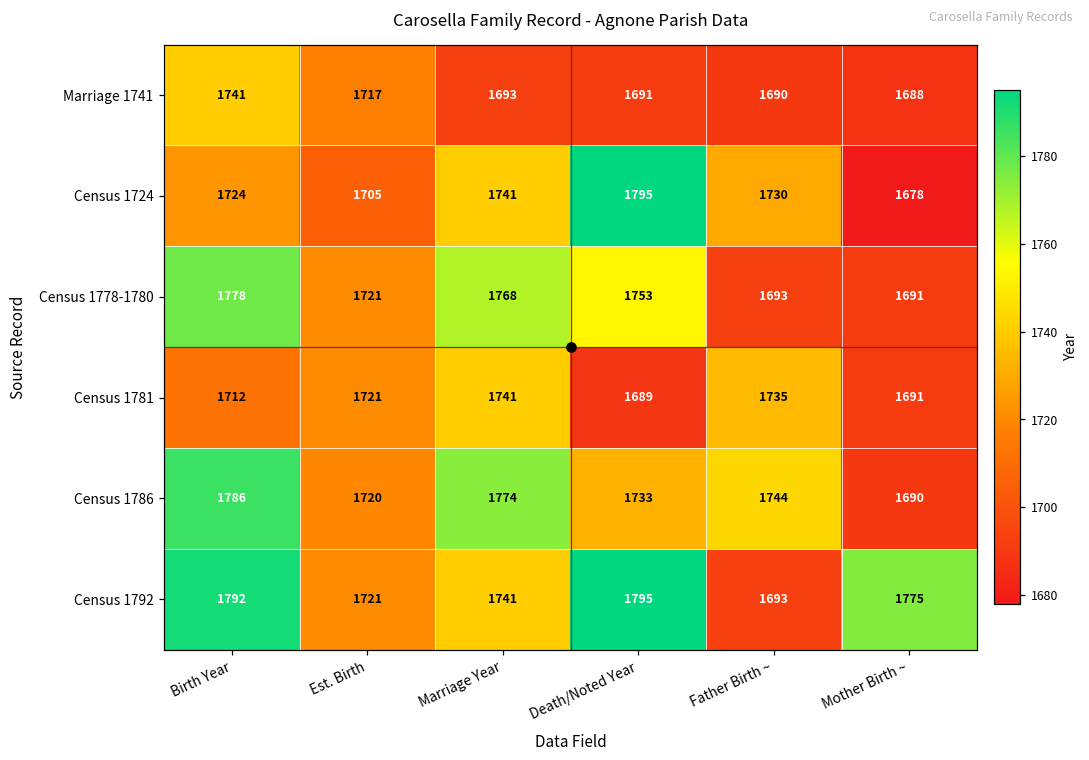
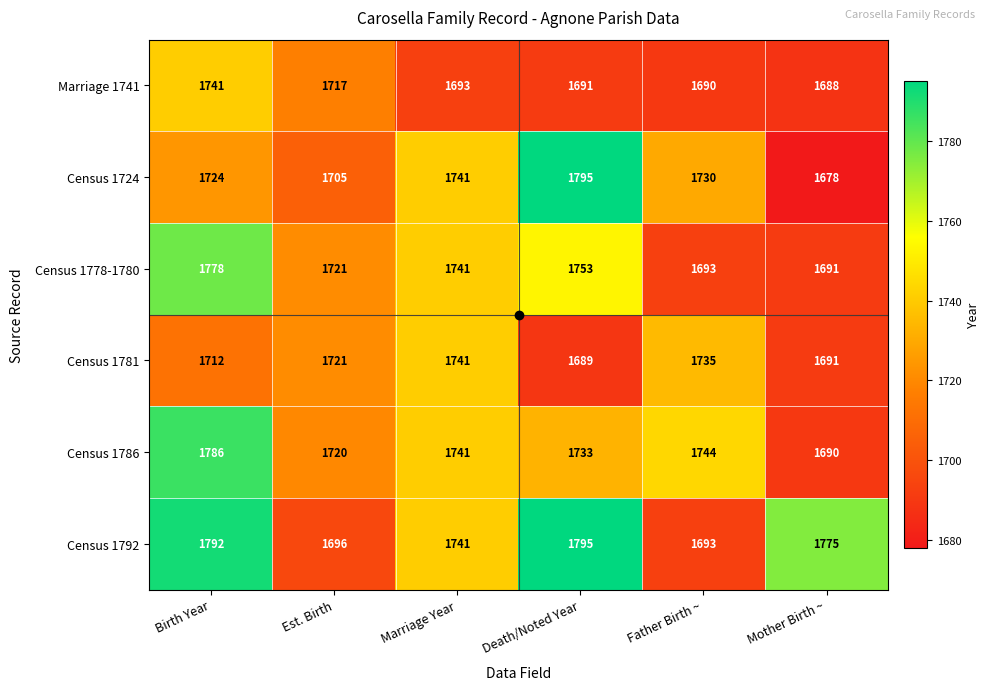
Census 1778-1780, Marriage Year: 1768 -> 1741
Census 1786, Marriage Year: 1774 -> 1741
Census 1792, Est. Birth: 1721 -> 1696
